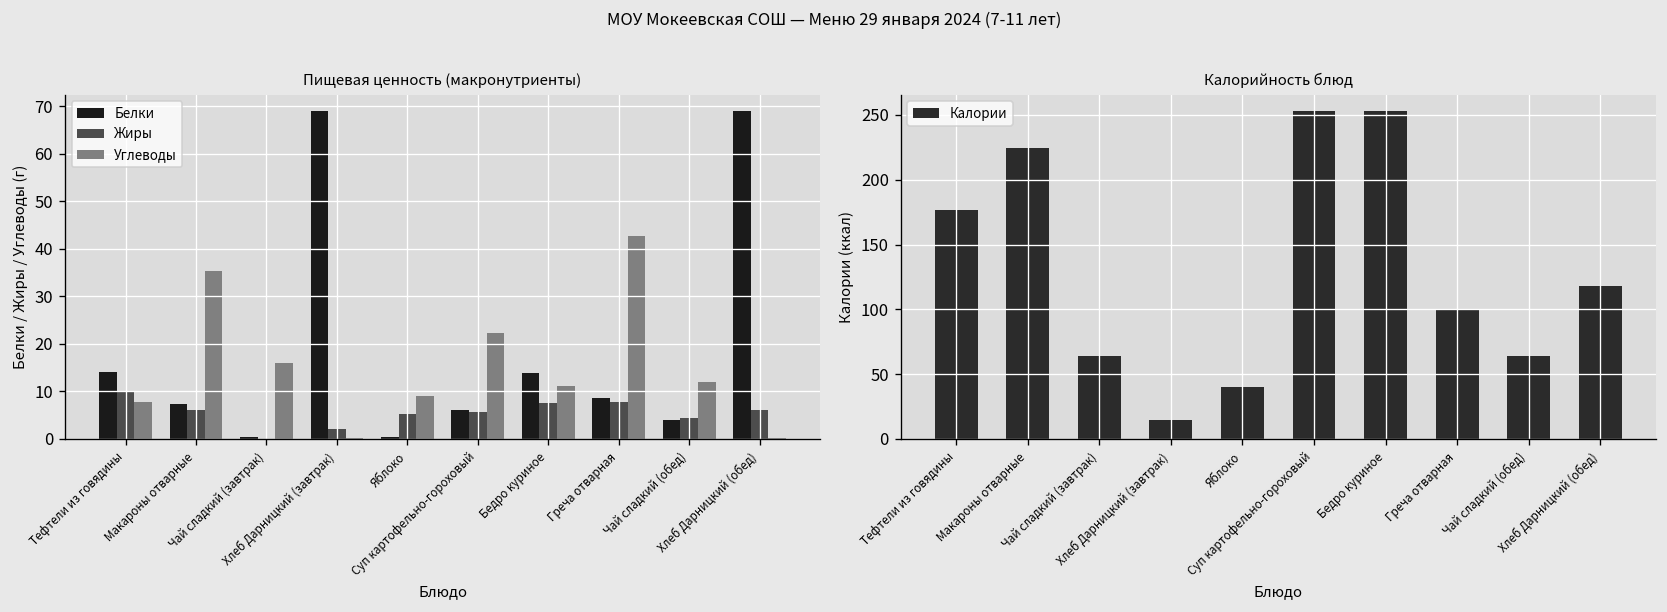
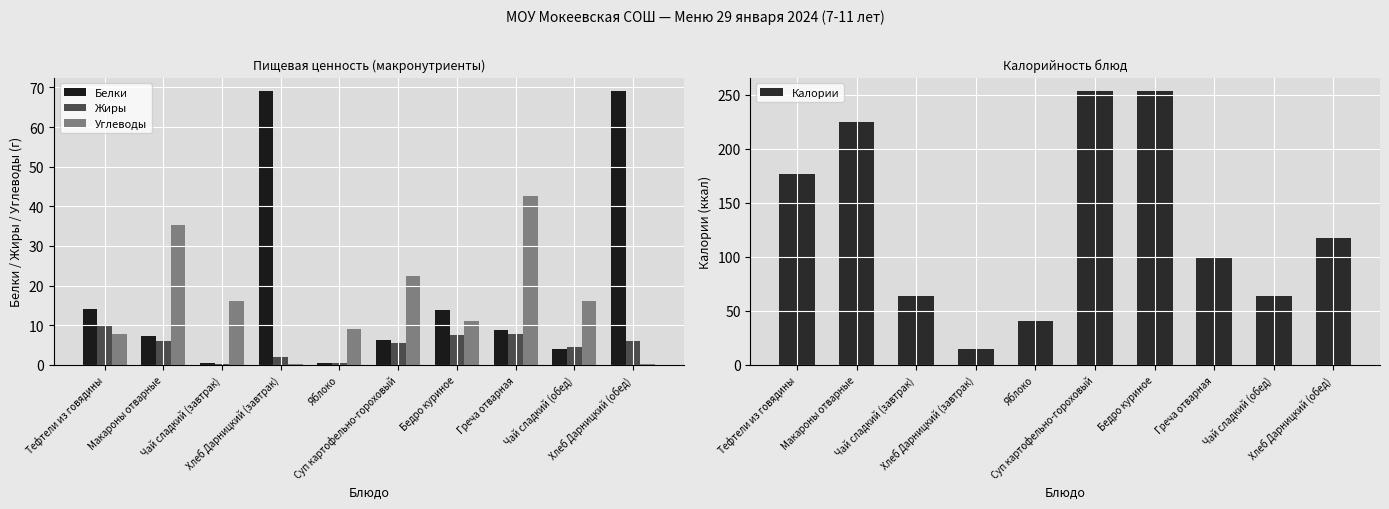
Пищевая ценность (макронутриенты), Жиры, Яблоко: 5 -> 0
Пищевая ценность (макронутриенты), Углеводы, Чай сладкий (обед): 12 -> 16
